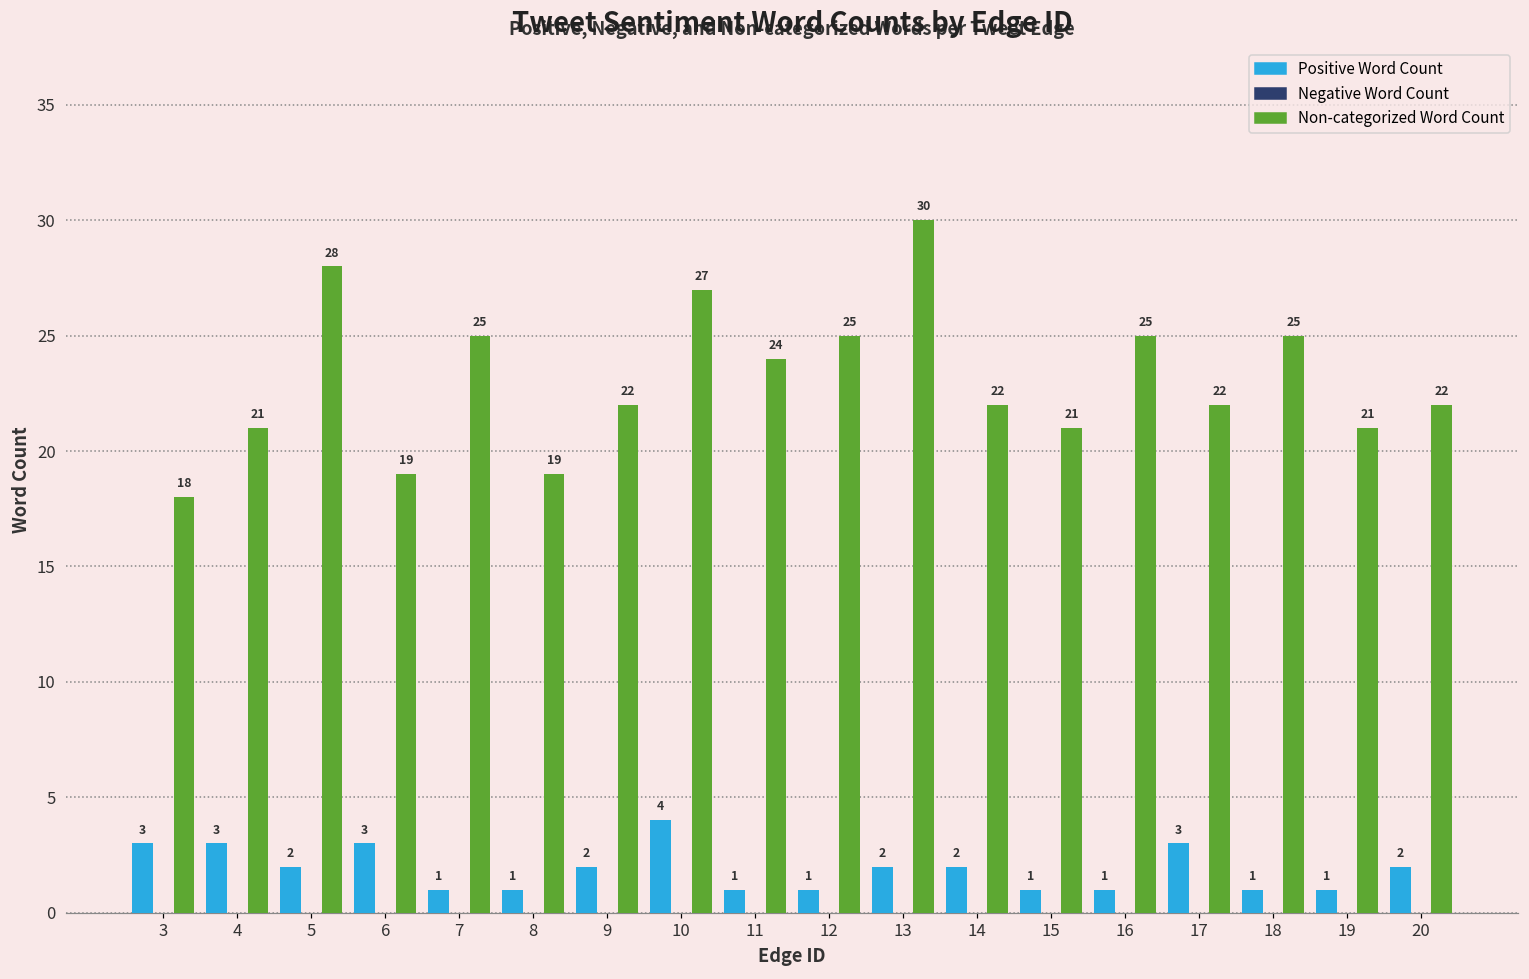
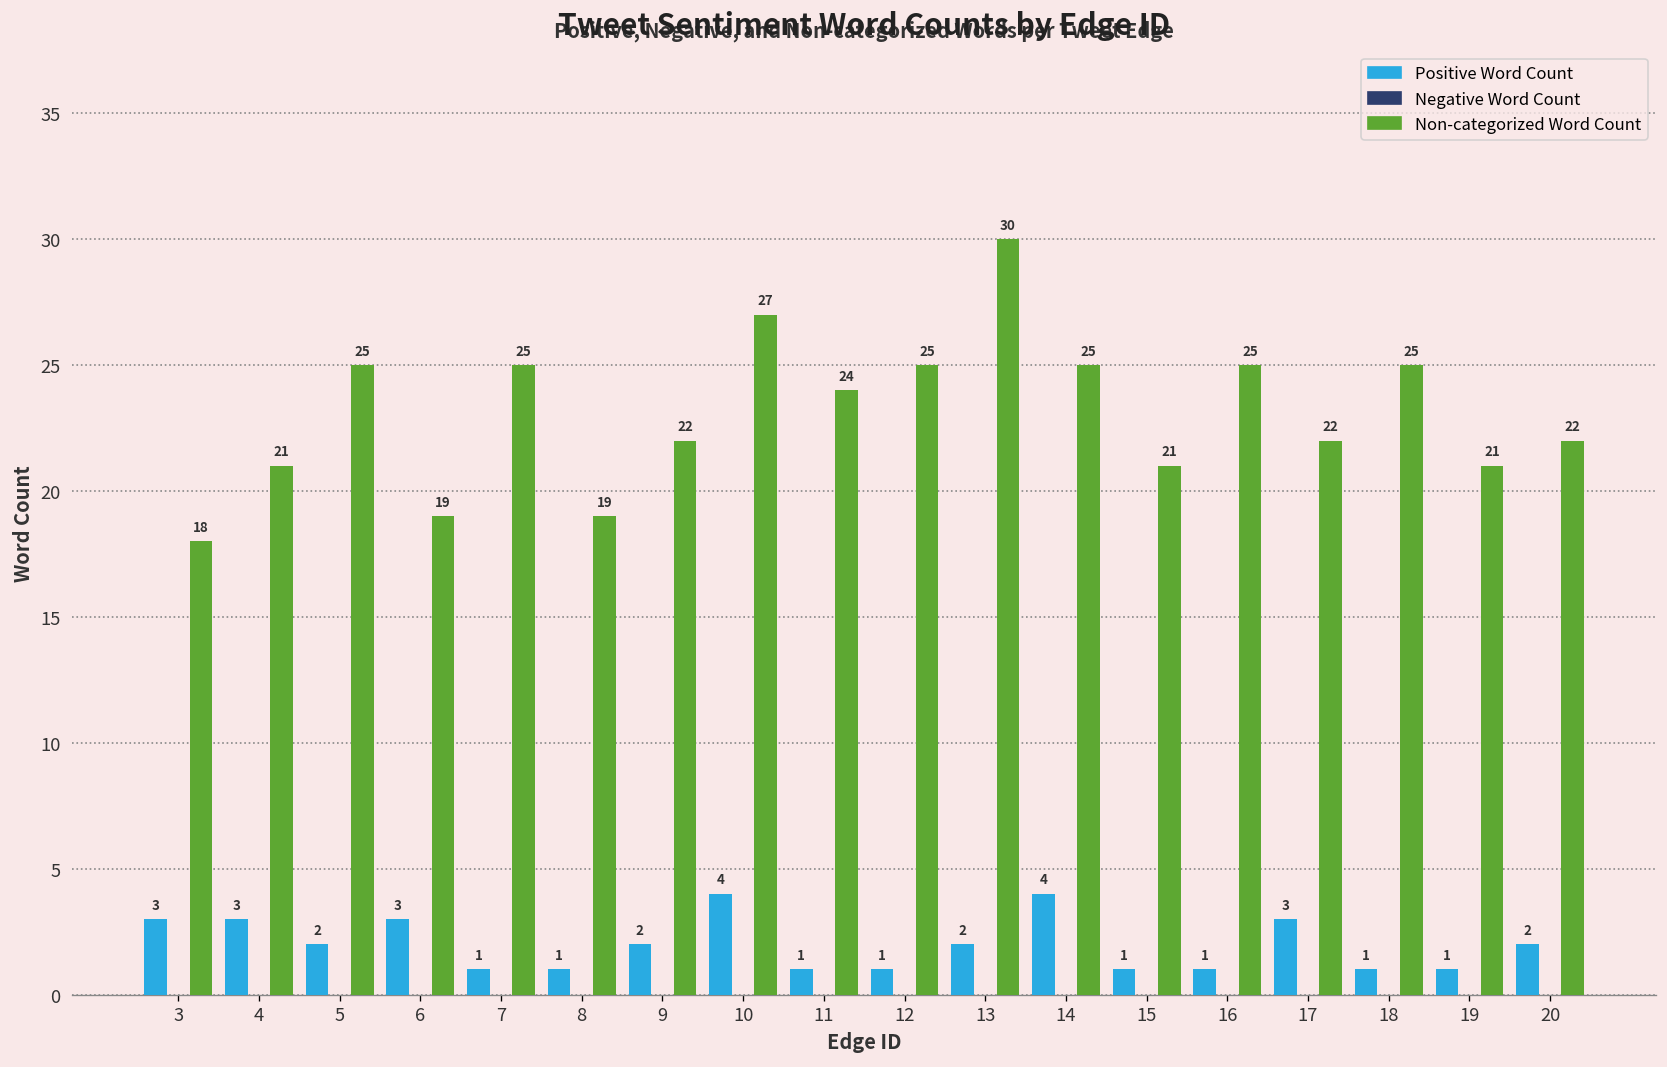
Non-categorized Word Count, 5: 28 -> 25
Positive Word Count, 14: 2 -> 4
Non-categorized Word Count, 14: 22 -> 25
